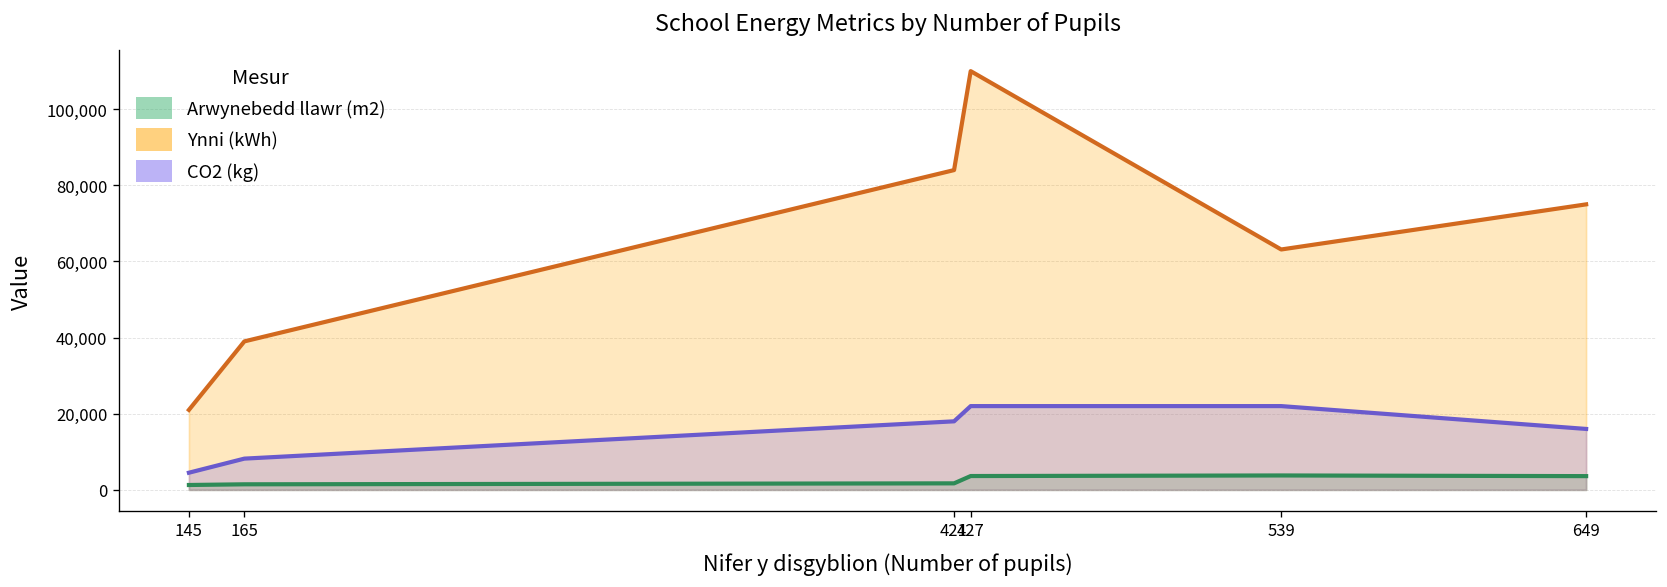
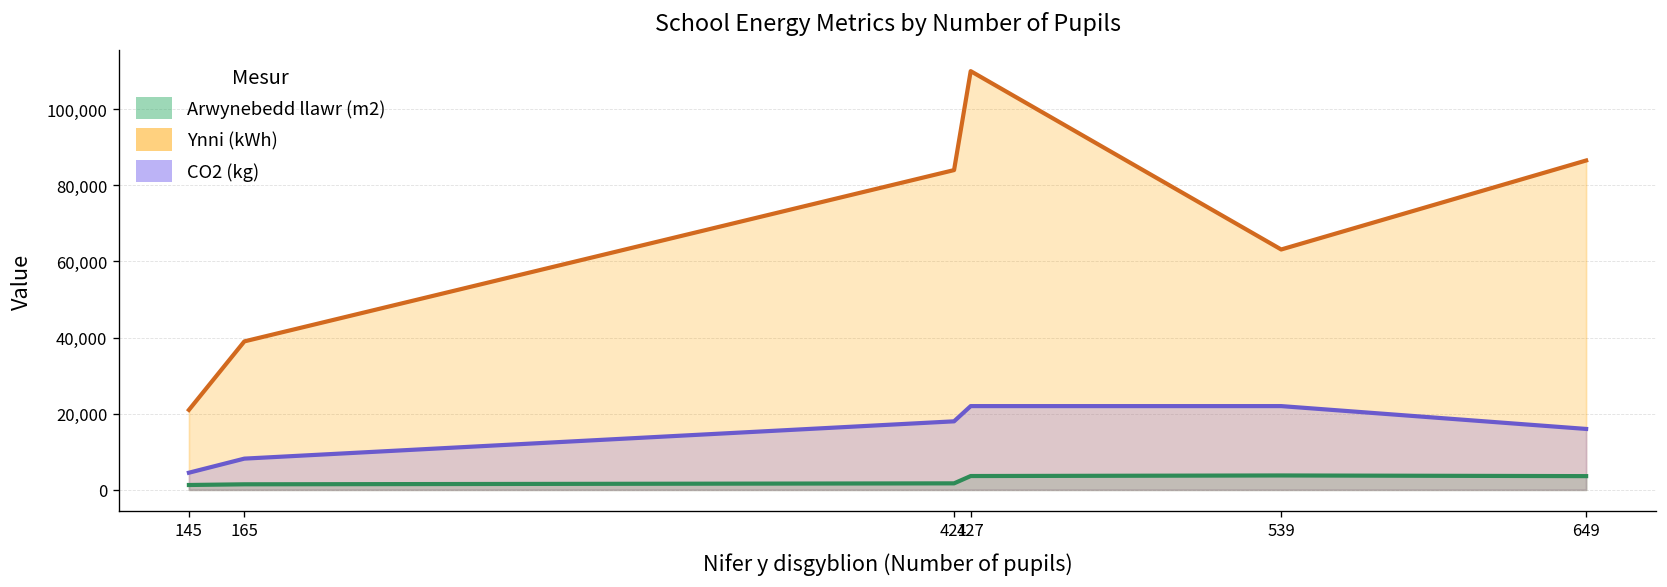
Ynni (kWh), 649: 75,000 -> 87,000
